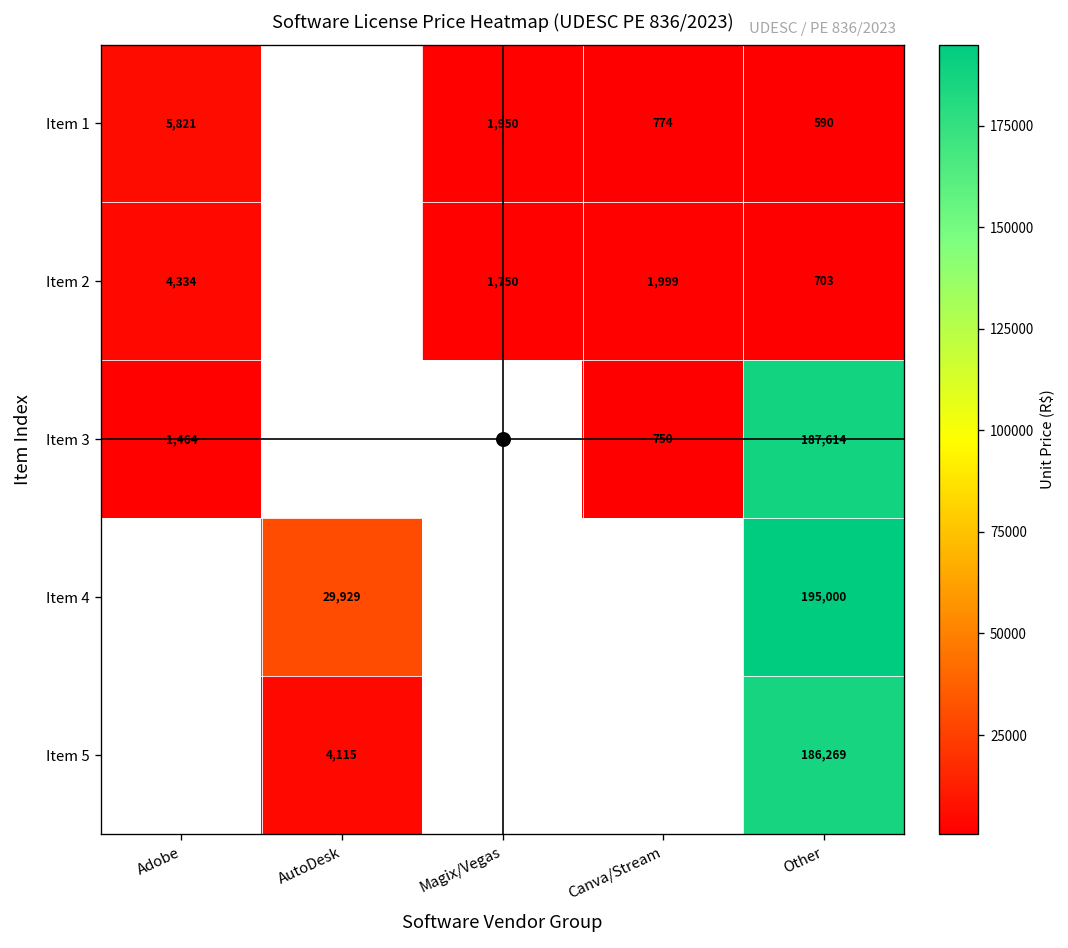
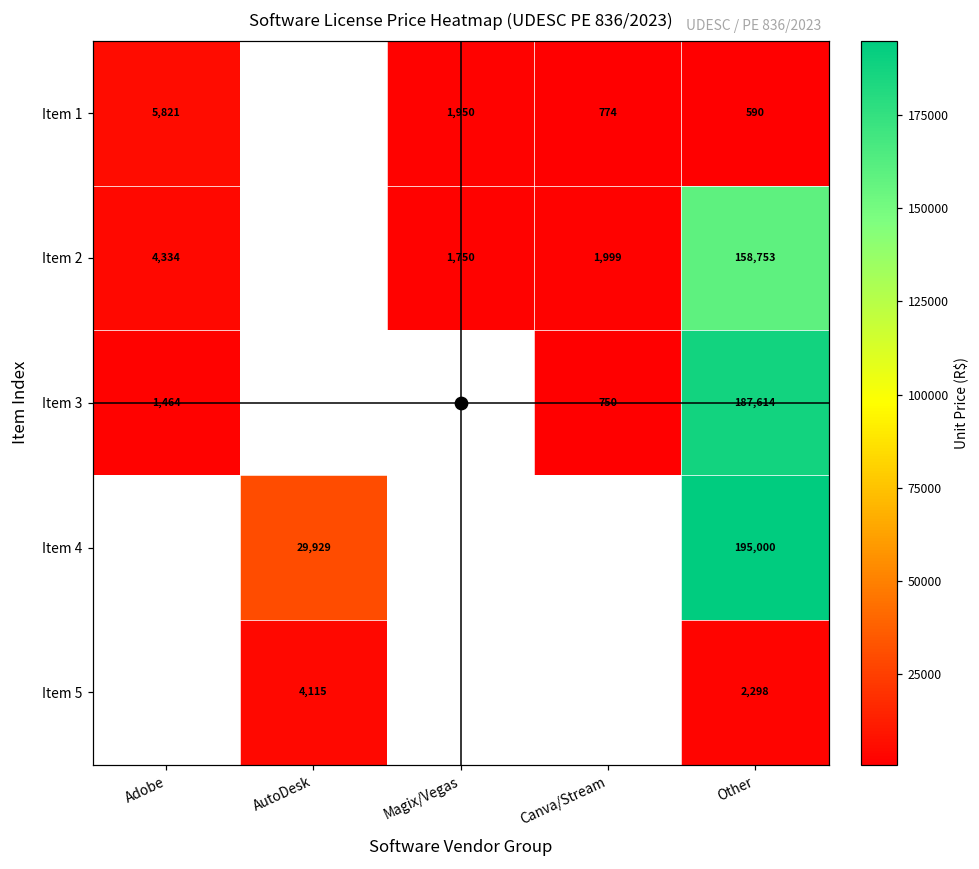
Item 2, Other: 703 -> 158,753
Item 5, Other: 186,269 -> 2,298
